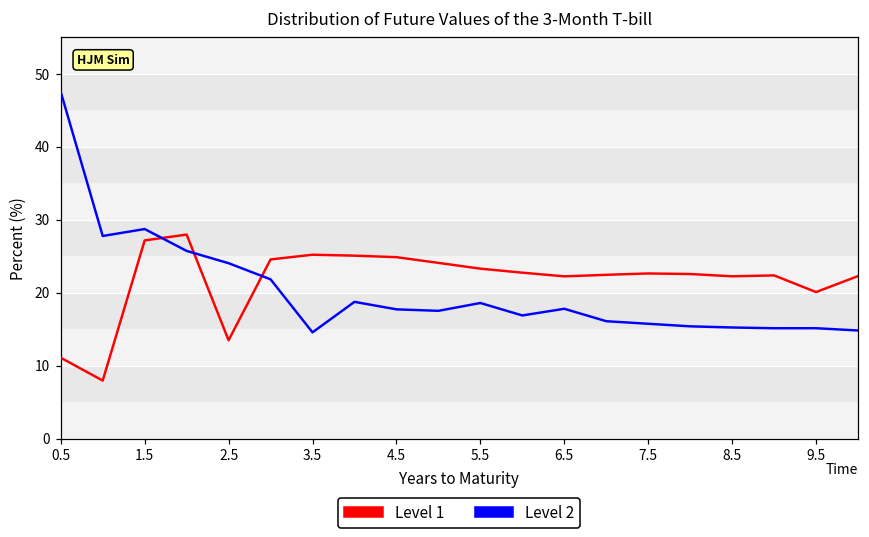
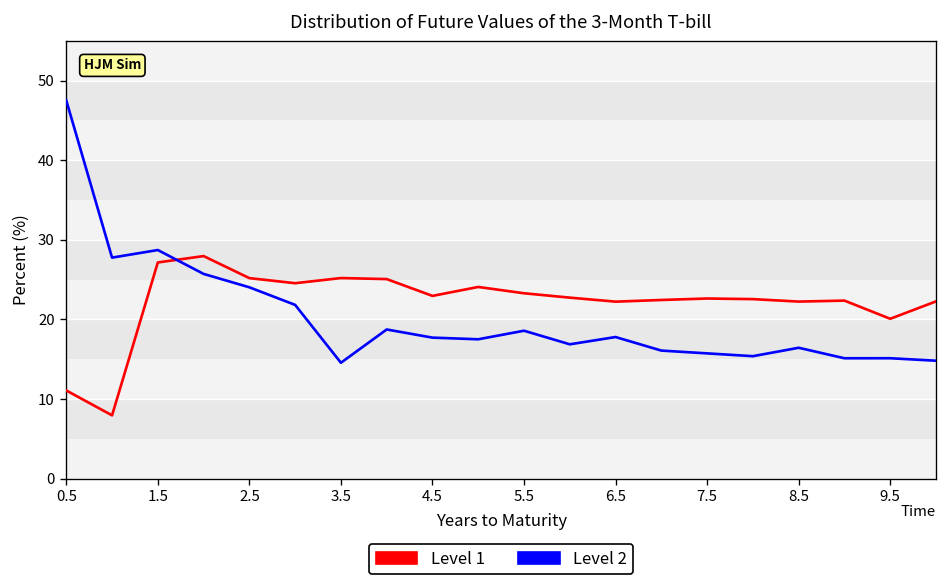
Level 1, 2.5: 13 -> 25
Level 1, 4.5: 25 -> 23
Level 2, 8.5: 15 -> 16
